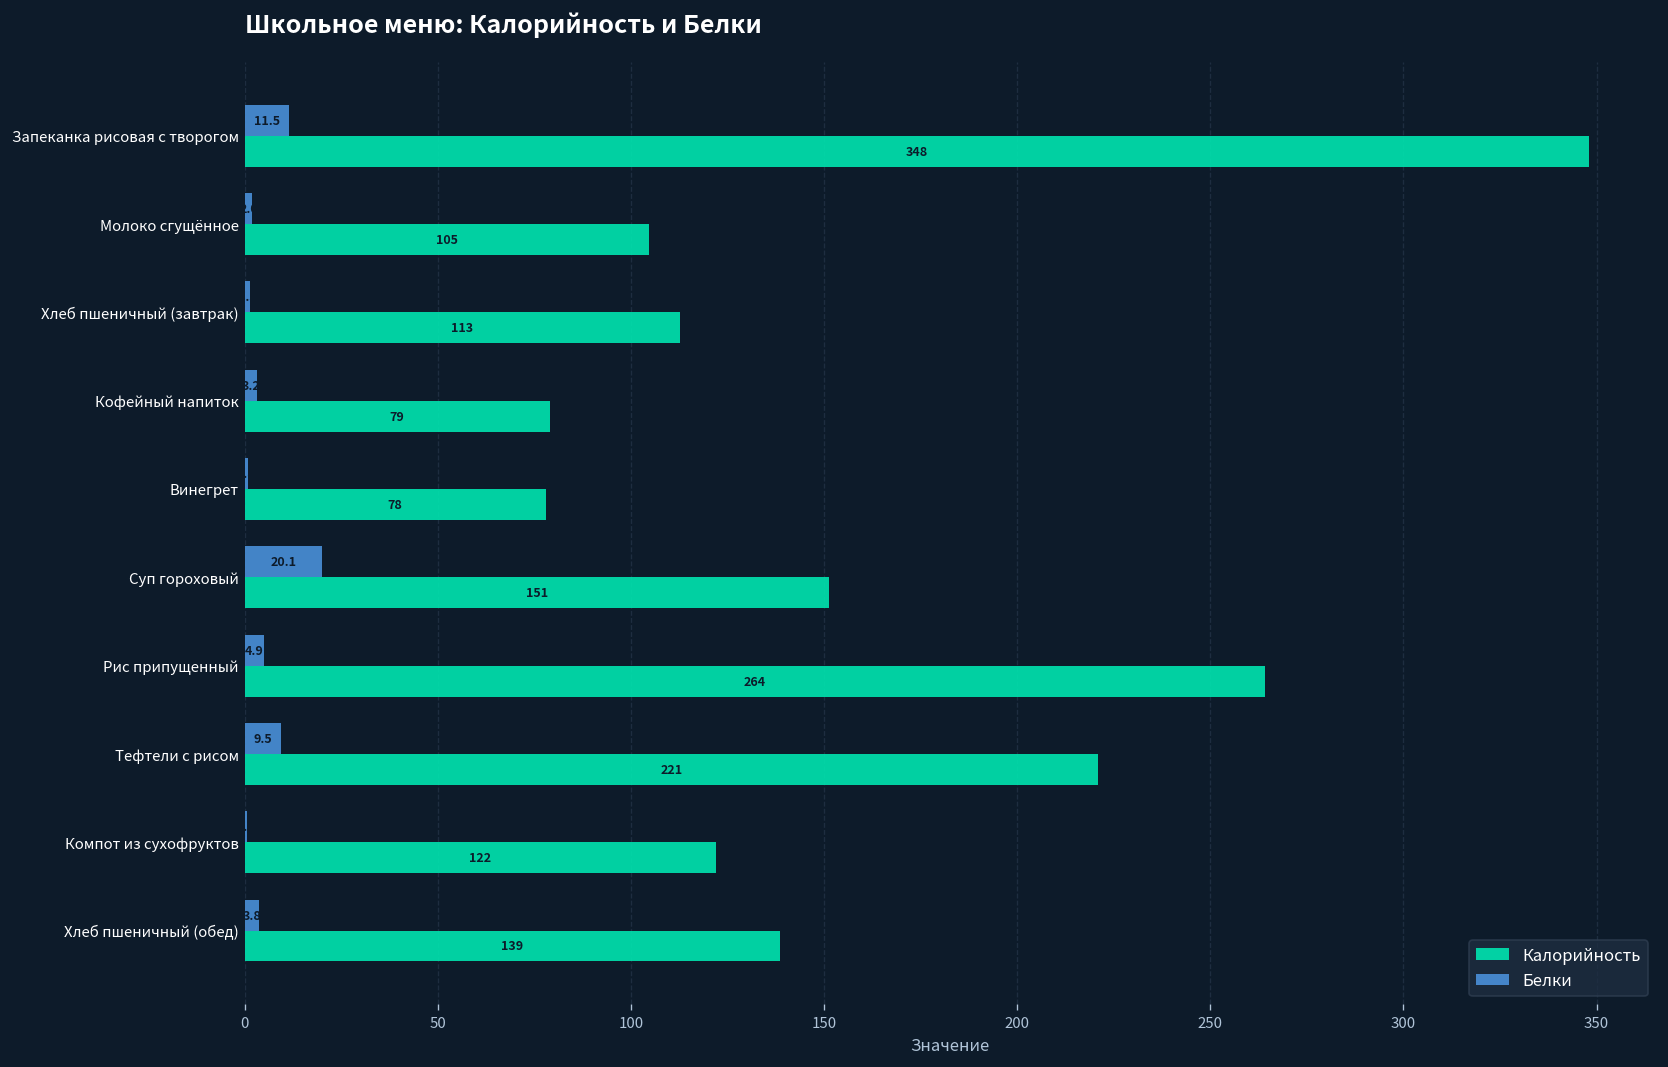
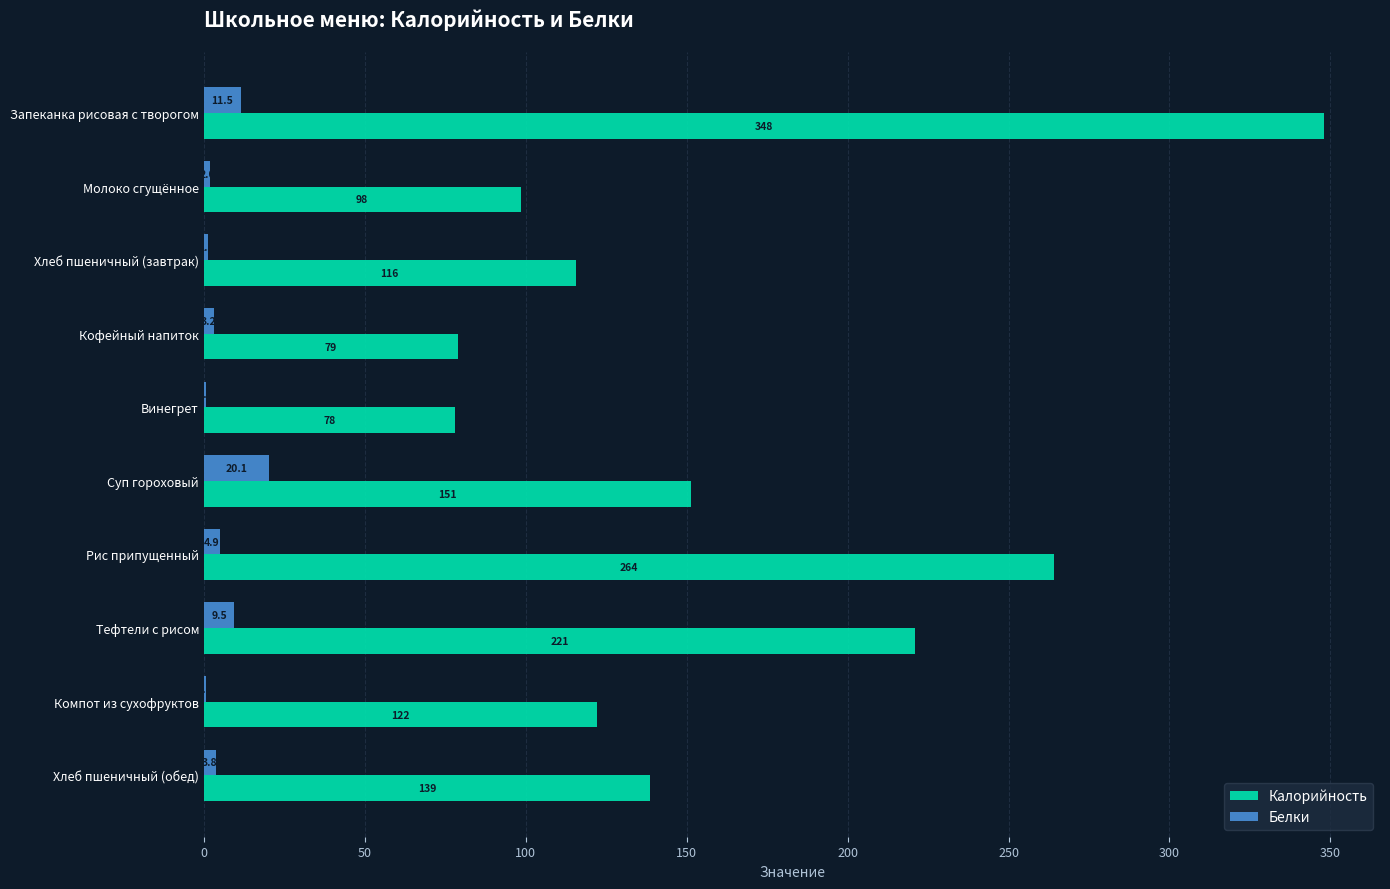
Калорийность, Молоко сгущённое: 105 -> 98
Калорийность, Хлеб пшеничный (завтрак): 113 -> 116
